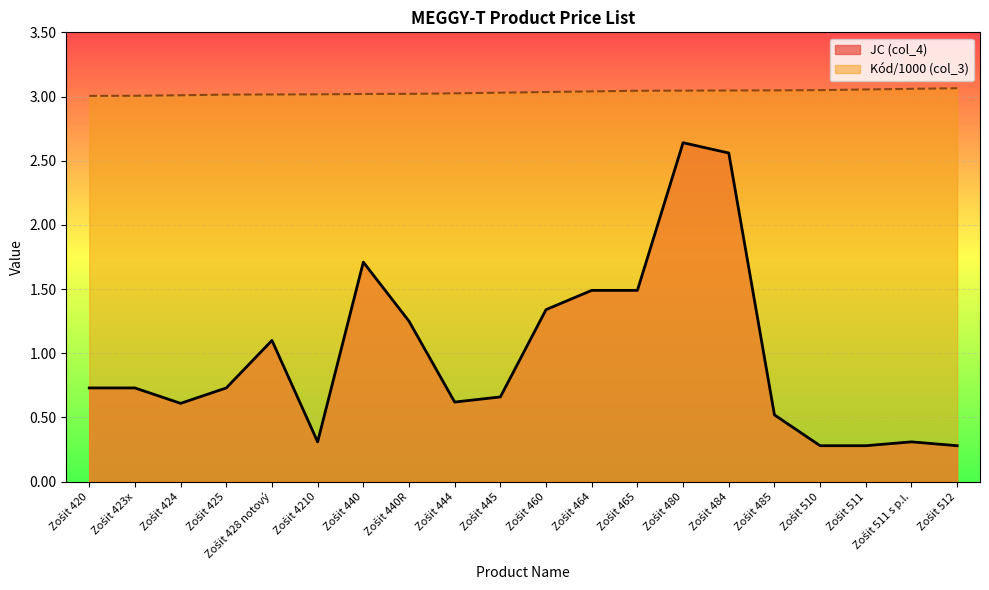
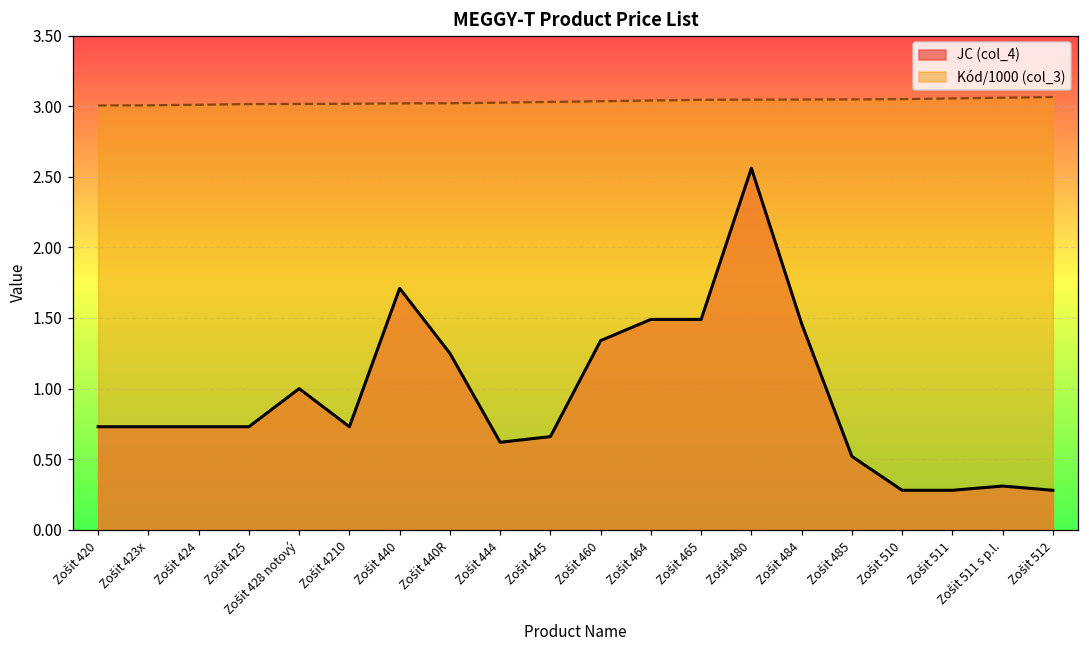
JC (col_4), Zošit 424: 0.61 -> 0.73
JC (col_4), Zošit 428 notový: 1.1 -> 1.0
JC (col_4), Zošit 4210: 0.31 -> 0.73
JC (col_4), Zošit 480: 2.64 -> 2.56
JC (col_4), Zošit 484: 2.56 -> 1.46
